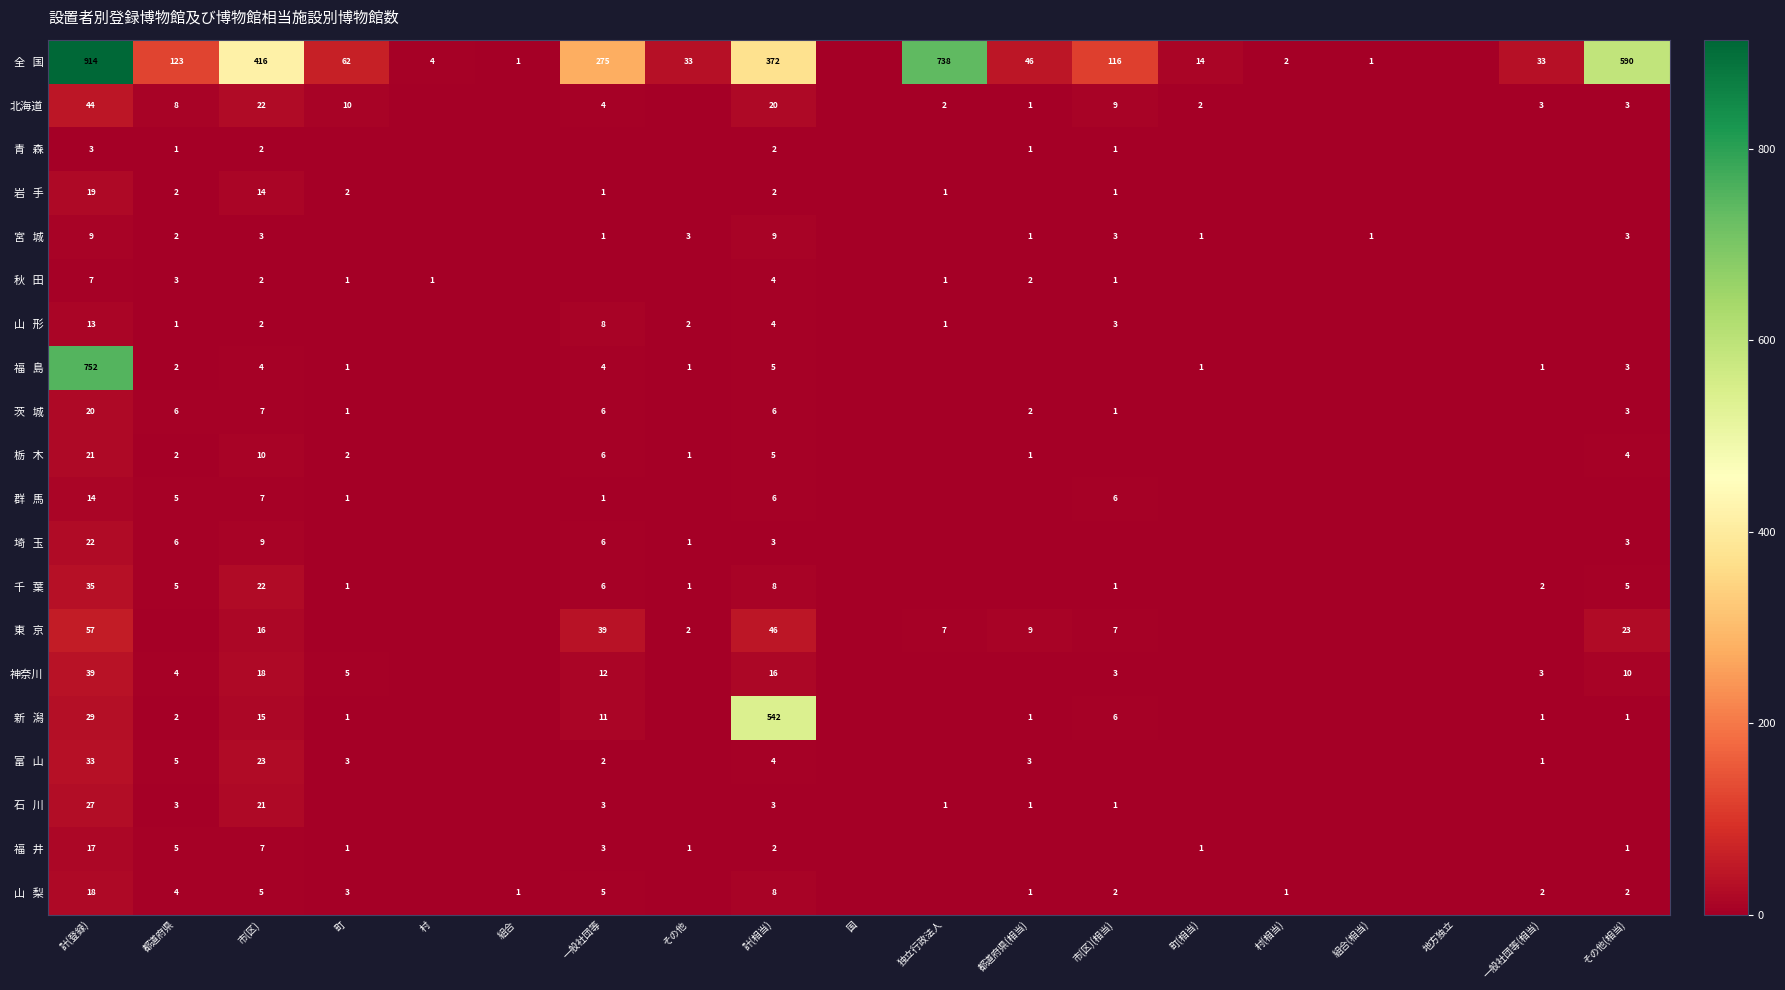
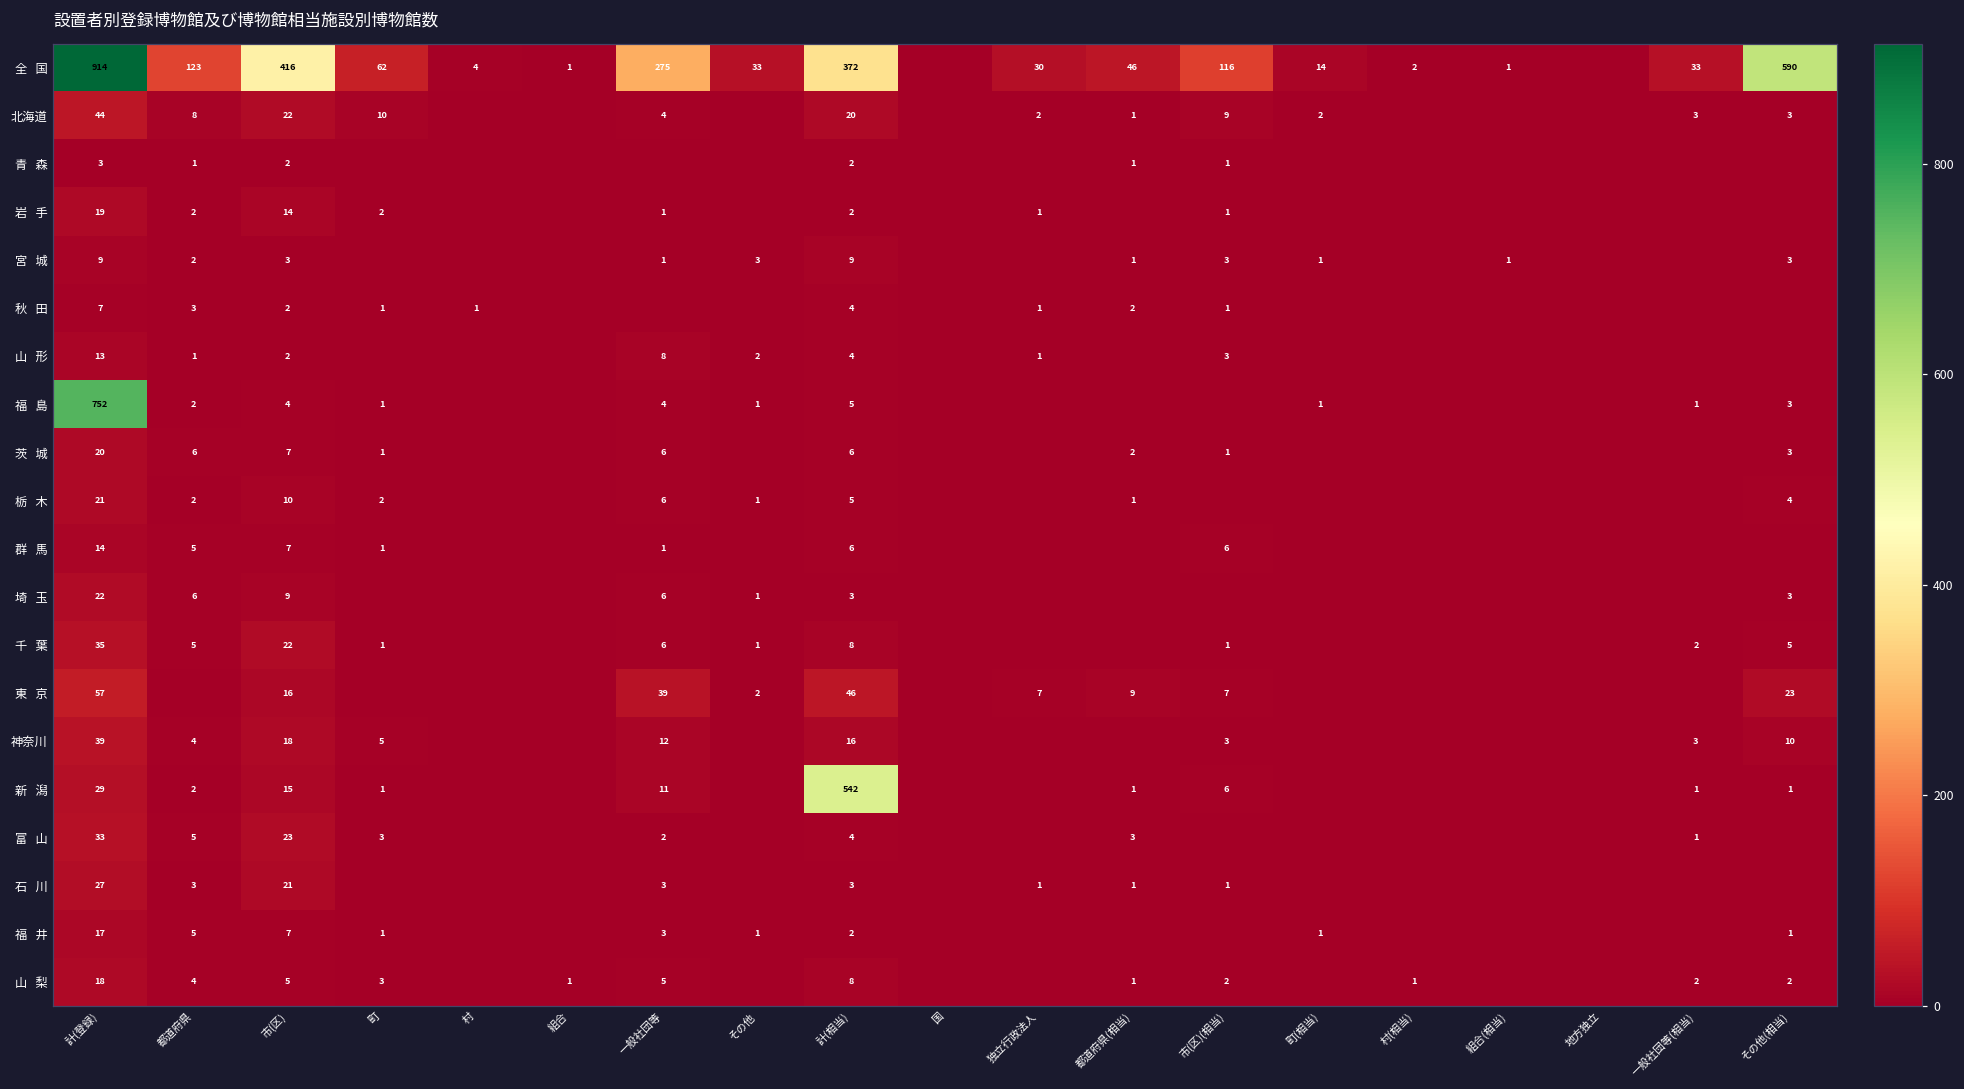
全 国, 独立行政法人: 738 -> 30
